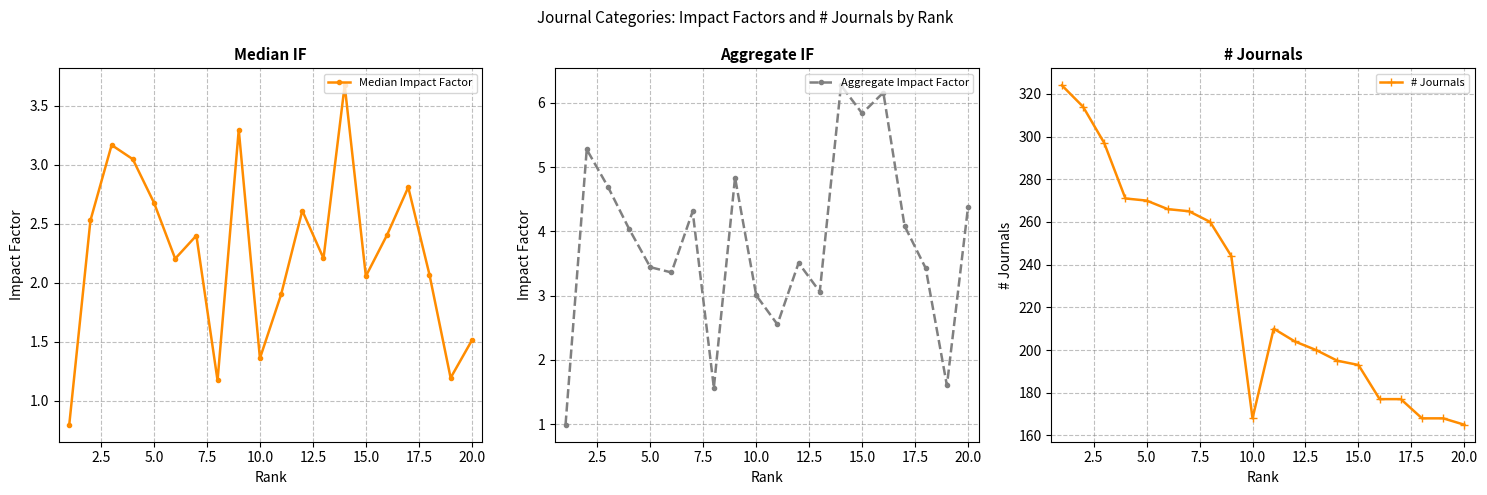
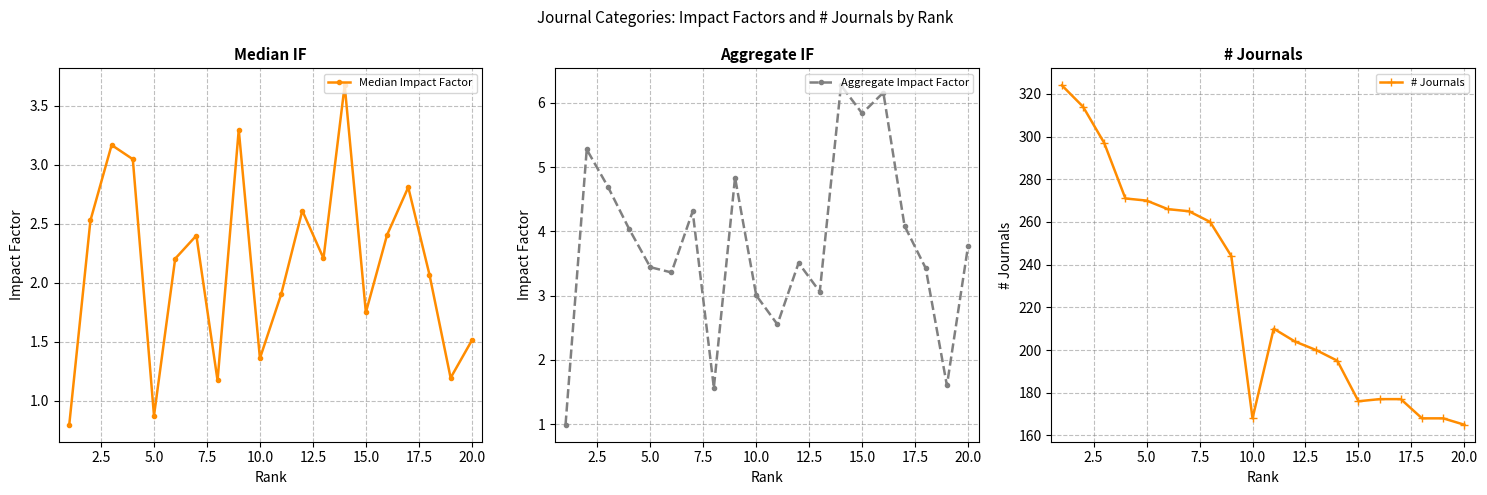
Median IF, 5.0: 2.68 -> 0.87
Median IF, 15.0: 2.06 -> 1.75
Aggregate IF, 20.0: 4.4 -> 3.8
# Journals, 15.0: 193 -> 176
